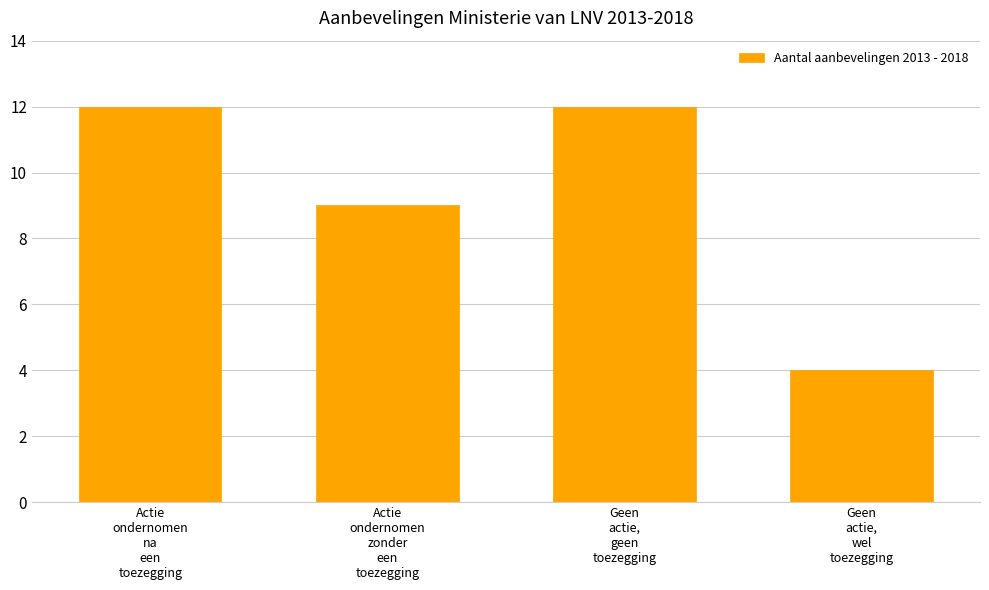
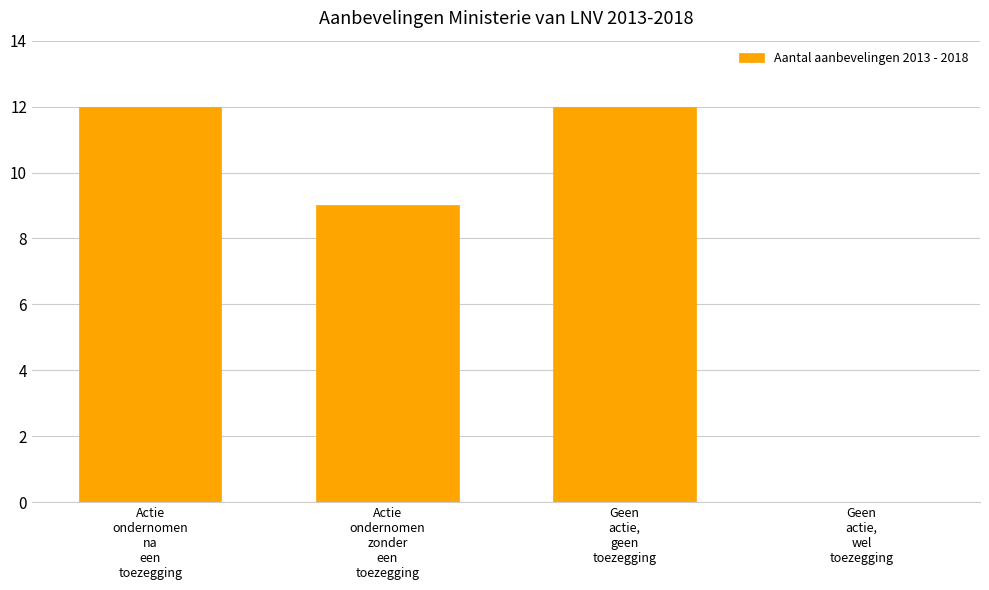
Geen actie, wel toezegging: 4 -> 0
